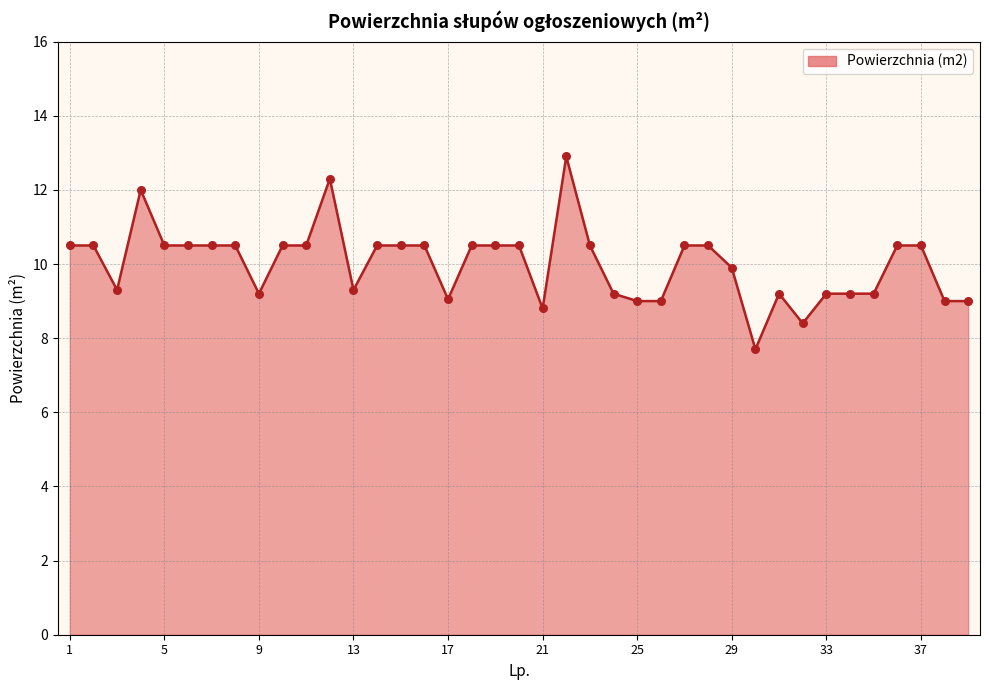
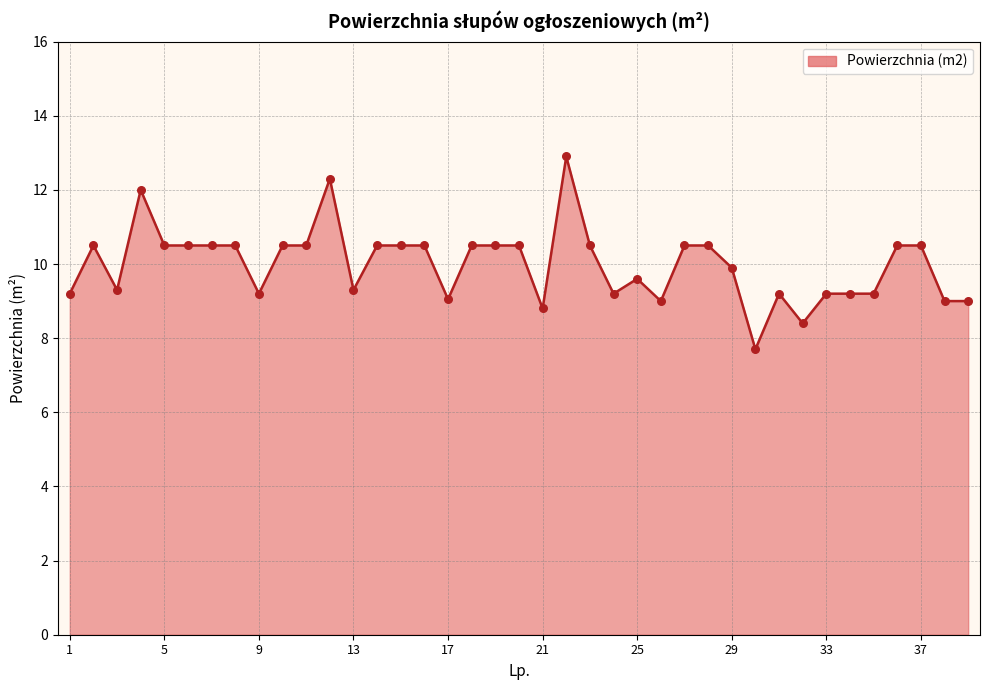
1: 10.5 -> 9.2
25: 9.0 -> 9.6
